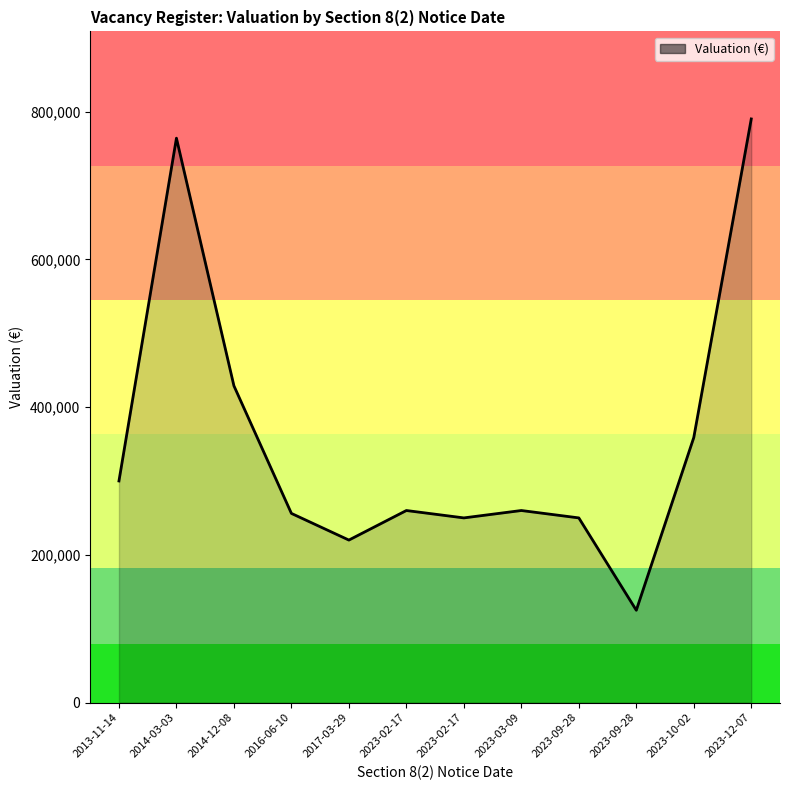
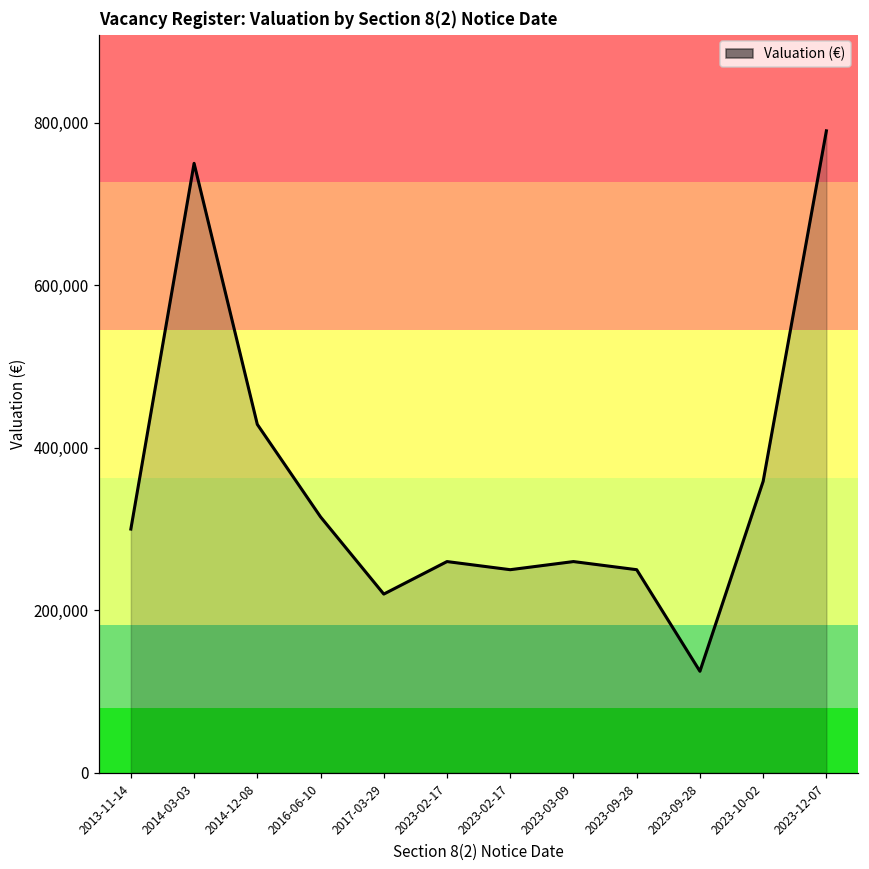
2014-03-03: 760,000 -> 750,000
2016-06-10: 260,000 -> 320,000
